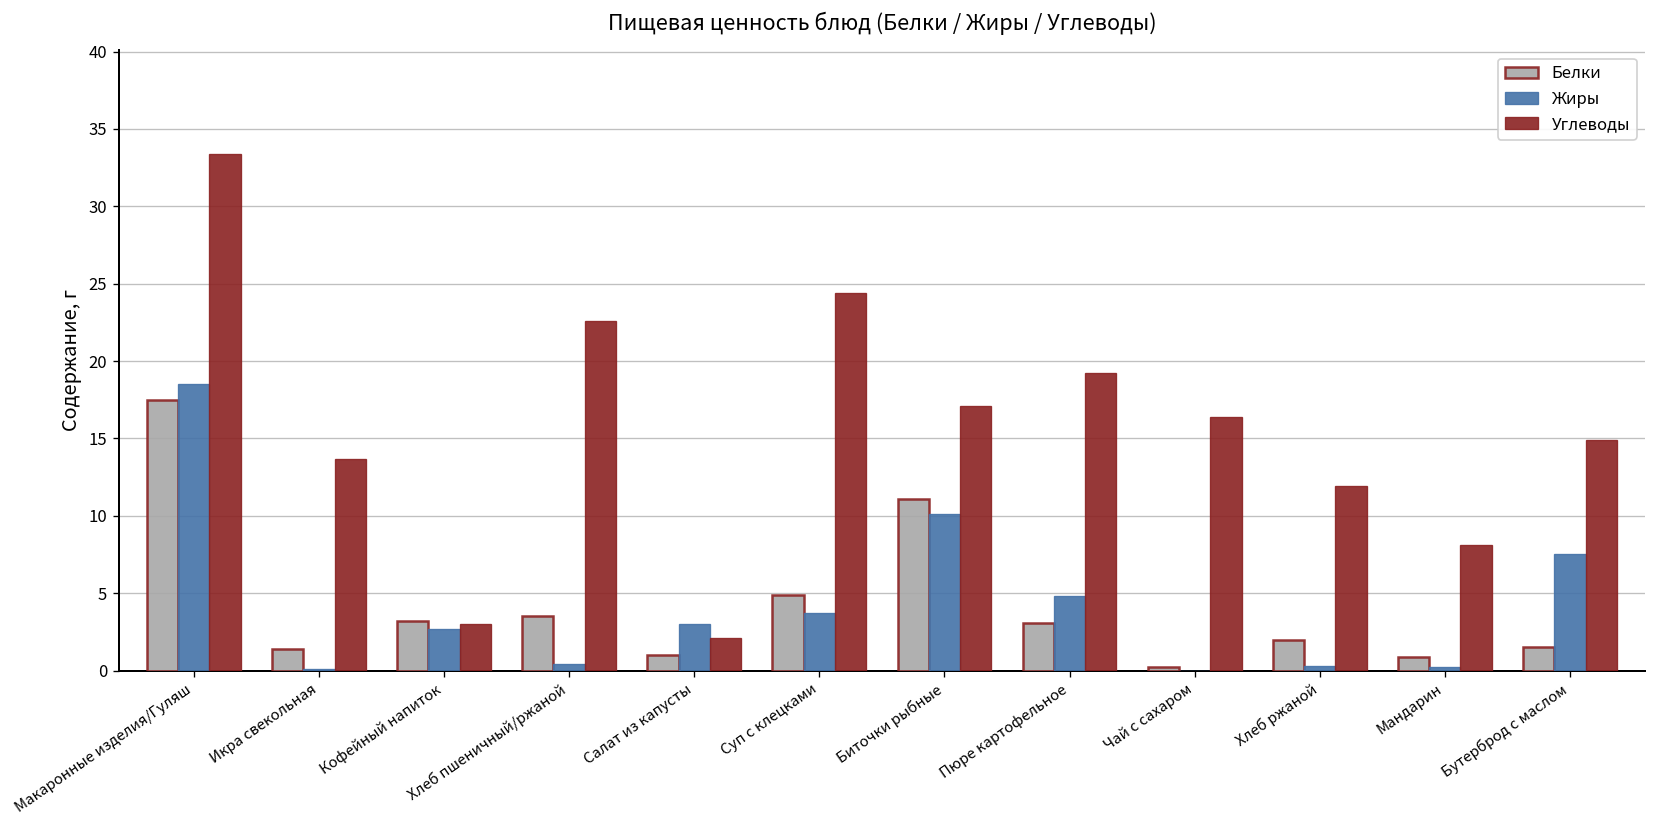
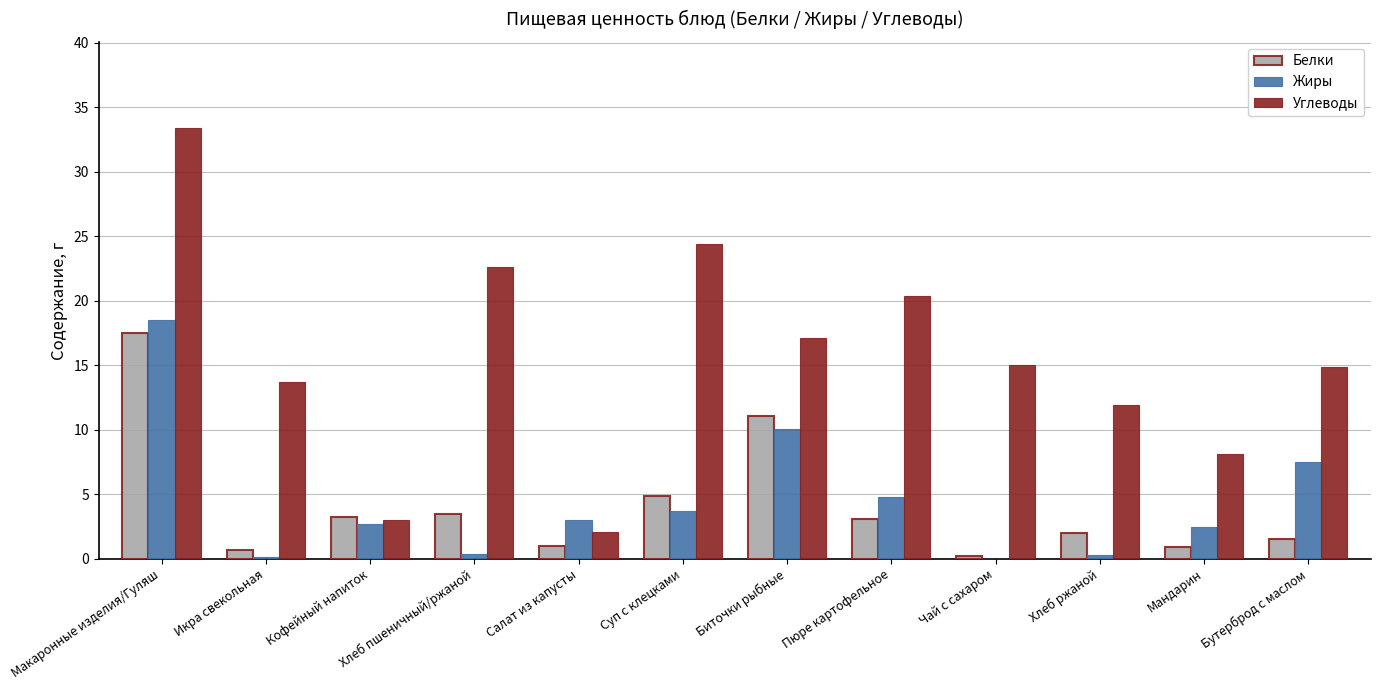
Белки, Икра свекольная: 1.4 -> 0.7
Углеводы, Пюре картофельное: 19.2 -> 20.4
Углеводы, Чай с сахаром: 16.4 -> 15.0
Жиры, Мандарин: 0.2 -> 2.5
